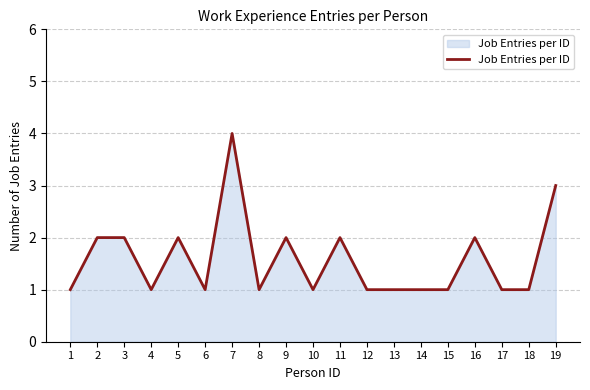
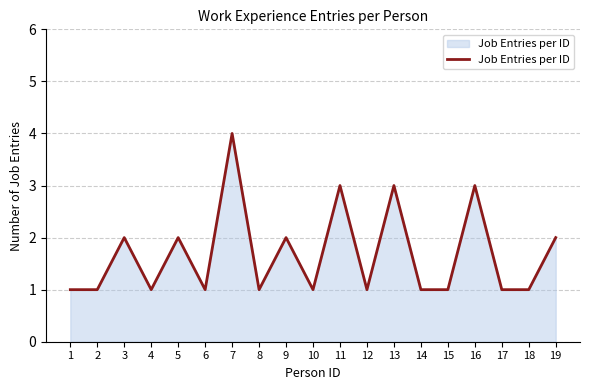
2: 2 -> 1
11: 2 -> 3
13: 1 -> 3
16: 2 -> 3
19: 3 -> 2
